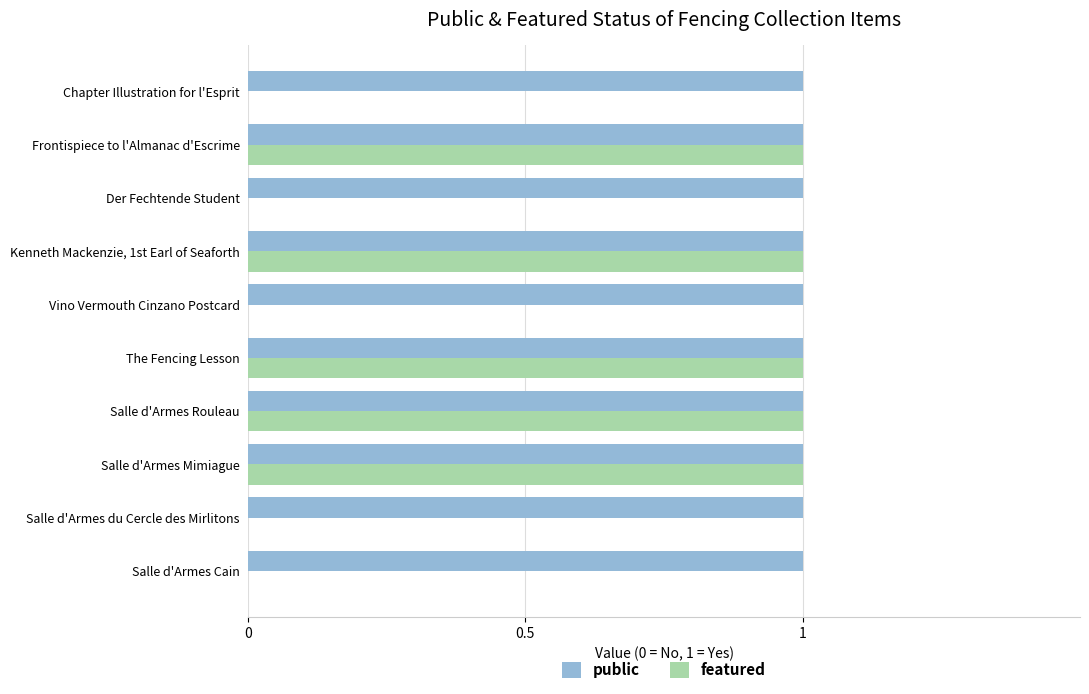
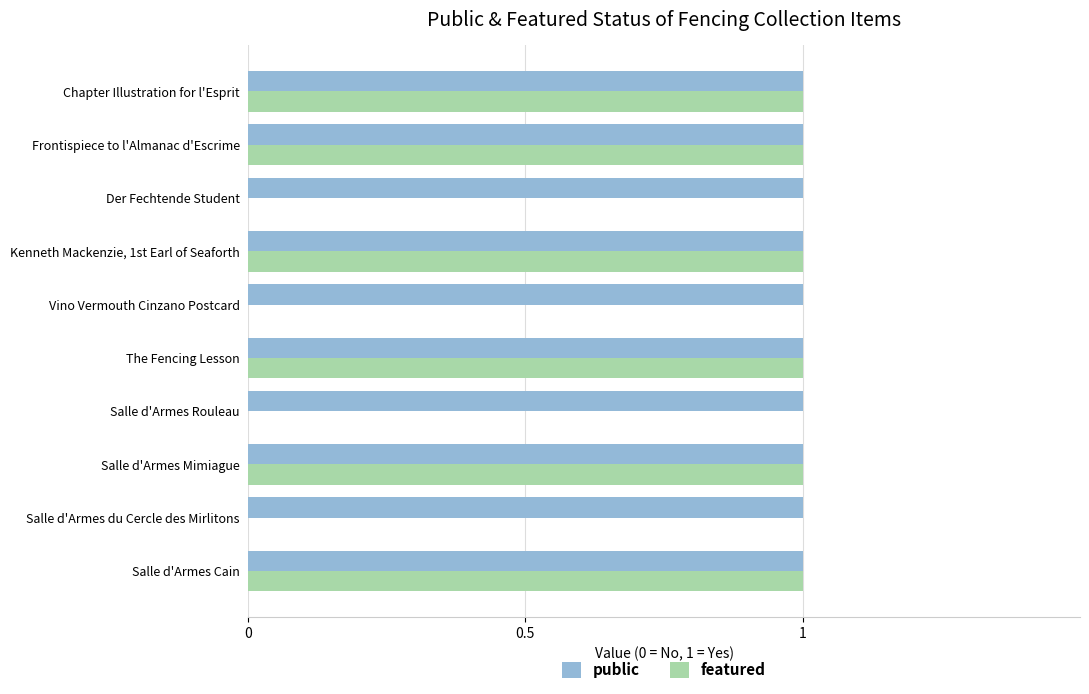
featured, Chapter Illustration for l'Esprit: 0 -> 1
featured, Salle d'Armes Rouleau: 1 -> 0
featured, Salle d'Armes Cain: 0 -> 1
